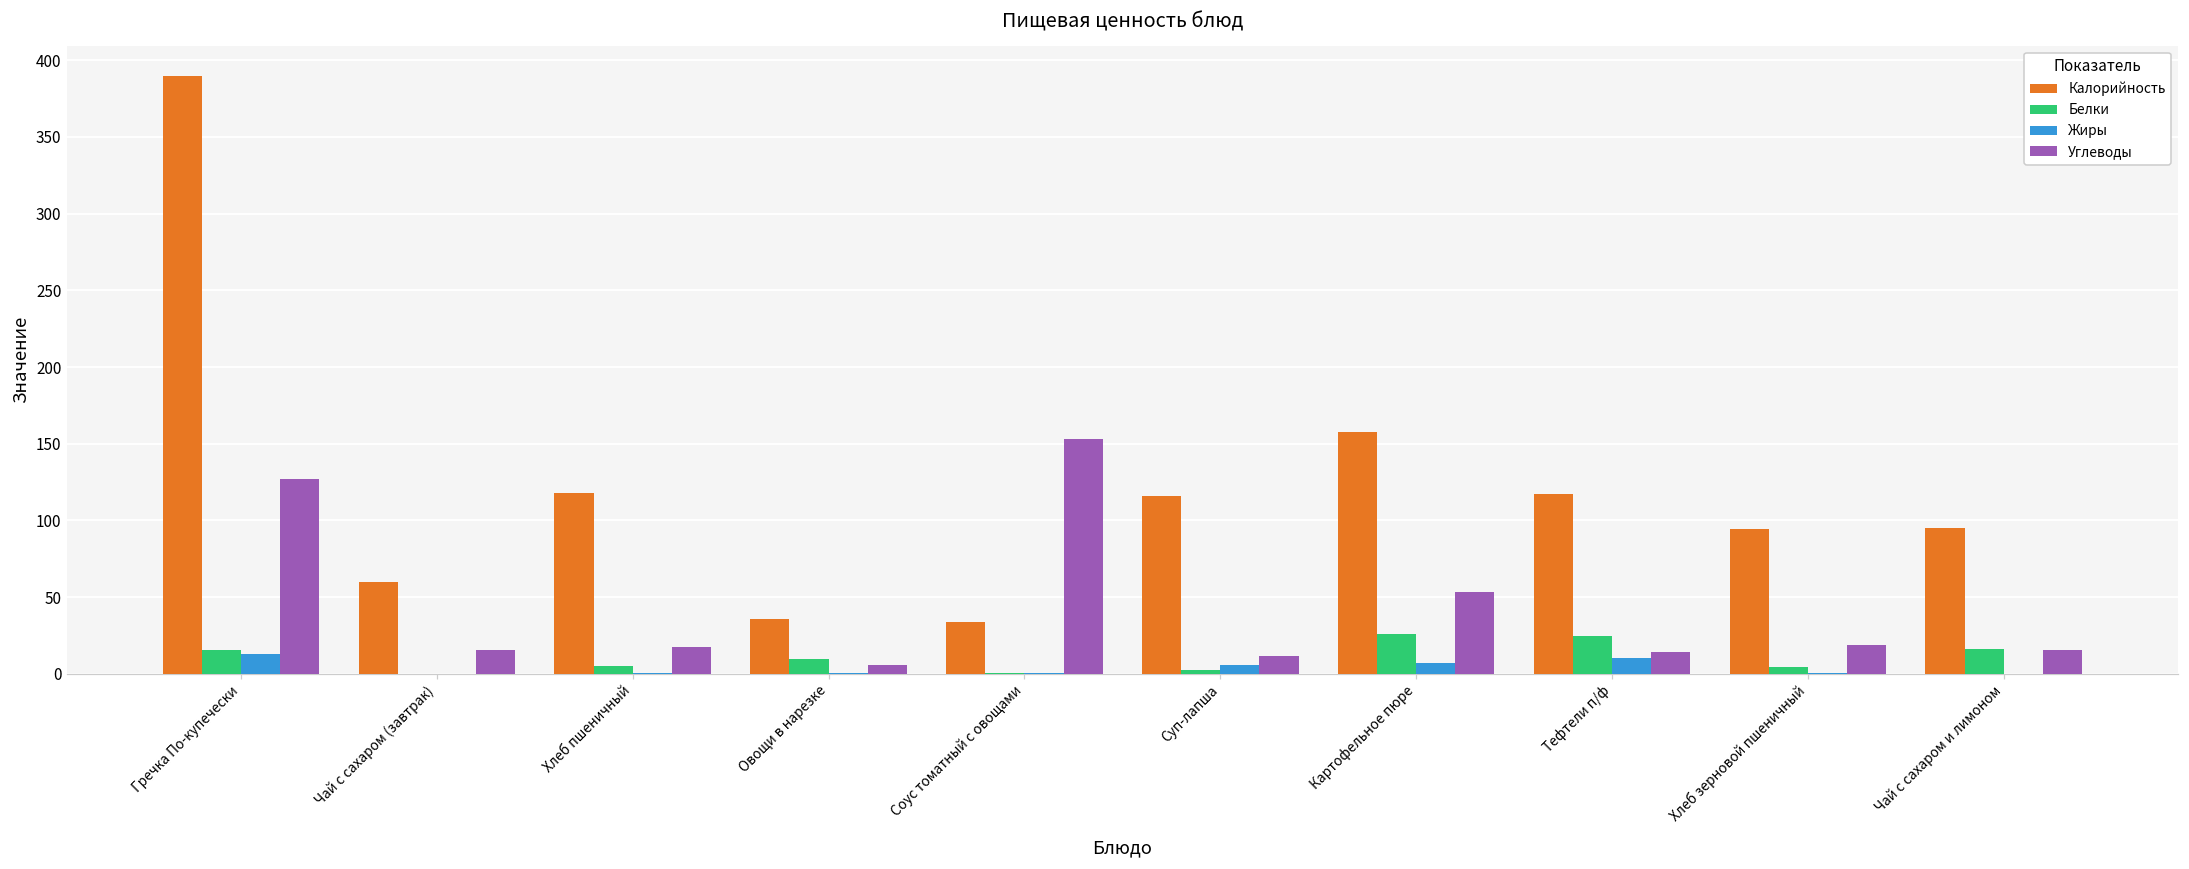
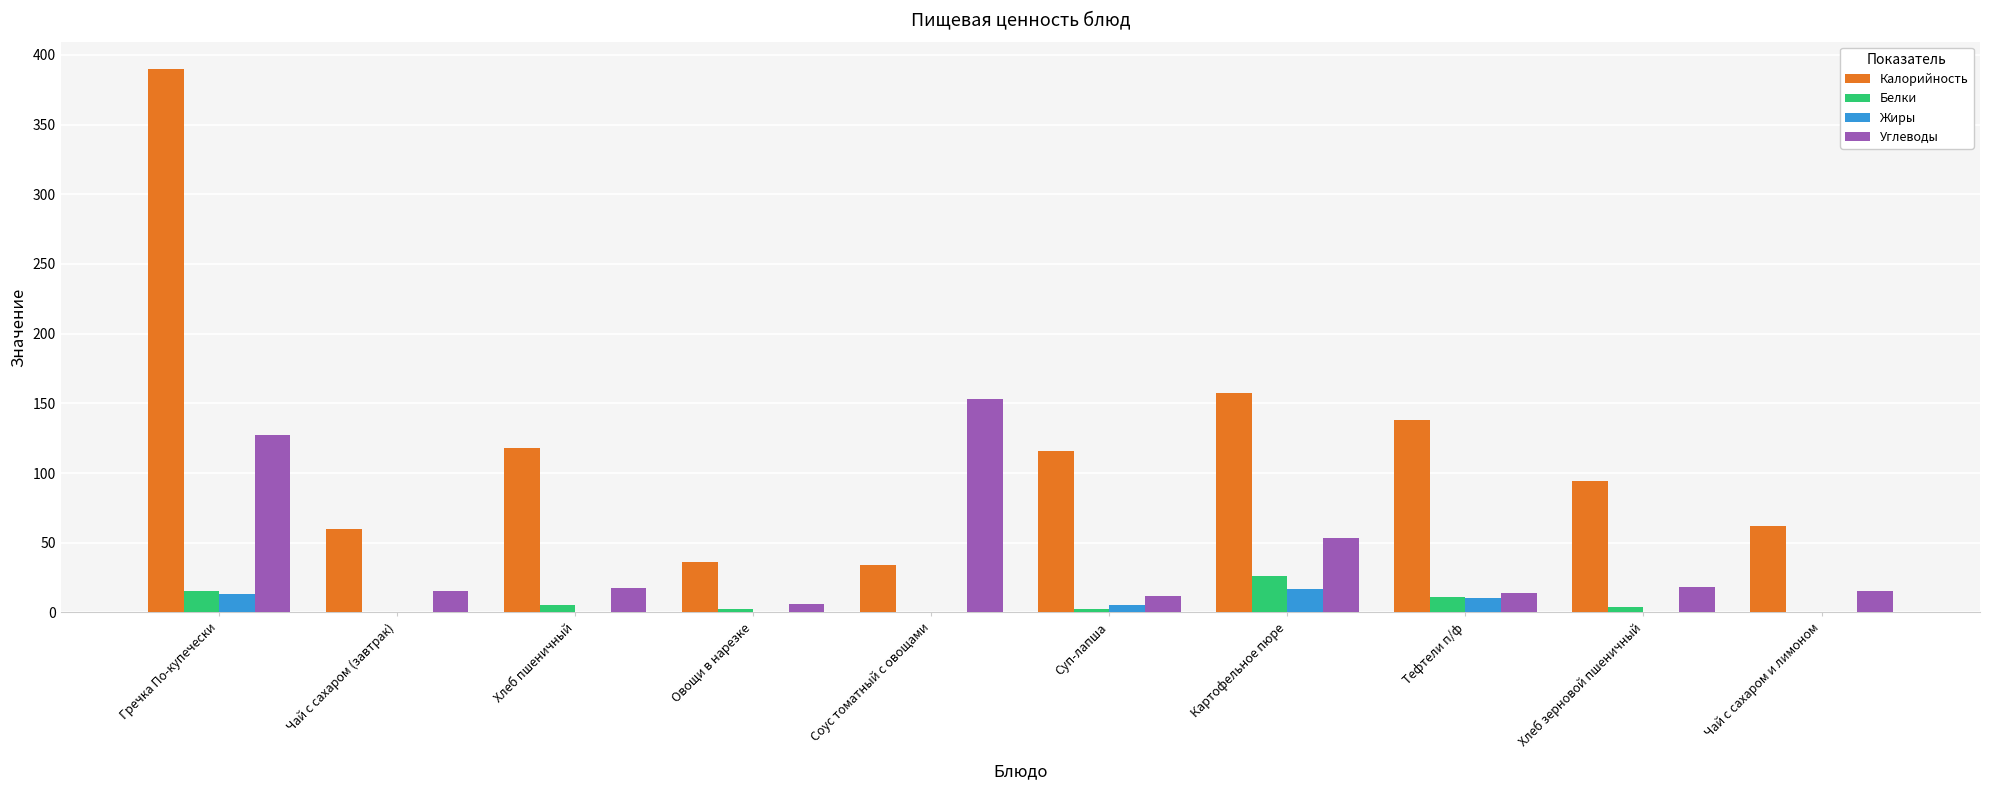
Белки, Овощи в нарезке: 10 -> 3
Жиры, Картофельное пюре: 7 -> 17
Калорийность, Тефтели п/ф: 117 -> 138
Белки, Тефтели п/ф: 25 -> 11
Калорийность, Чай с сахаром и лимоном: 95 -> 62
Белки, Чай с сахаром и лимоном: 16 -> 0
